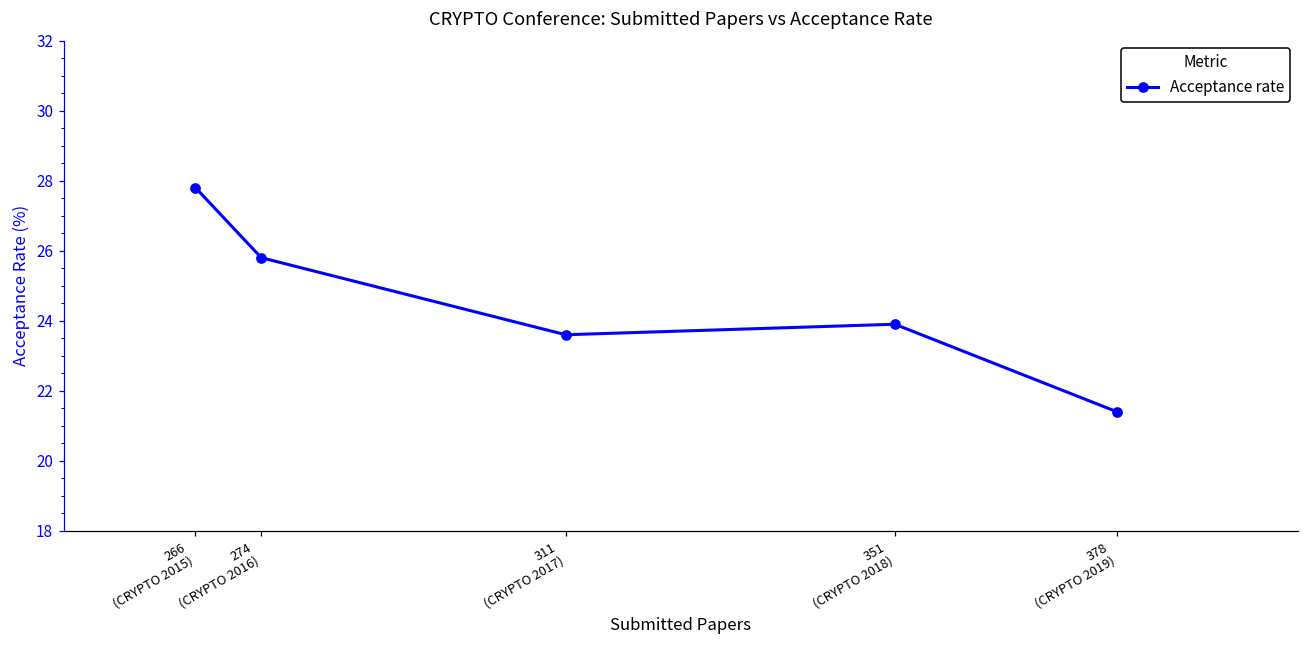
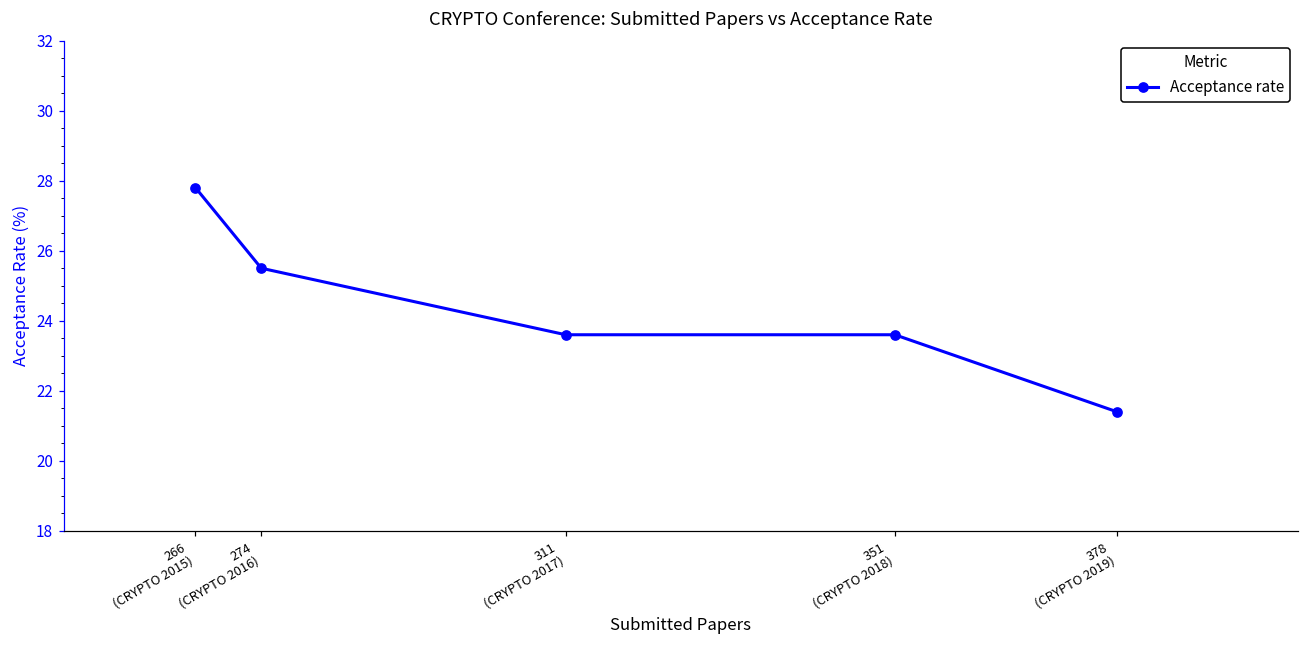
274 (CRYPTO 2016): 25.8 -> 25.5
351 (CRYPTO 2018): 23.9 -> 23.6
